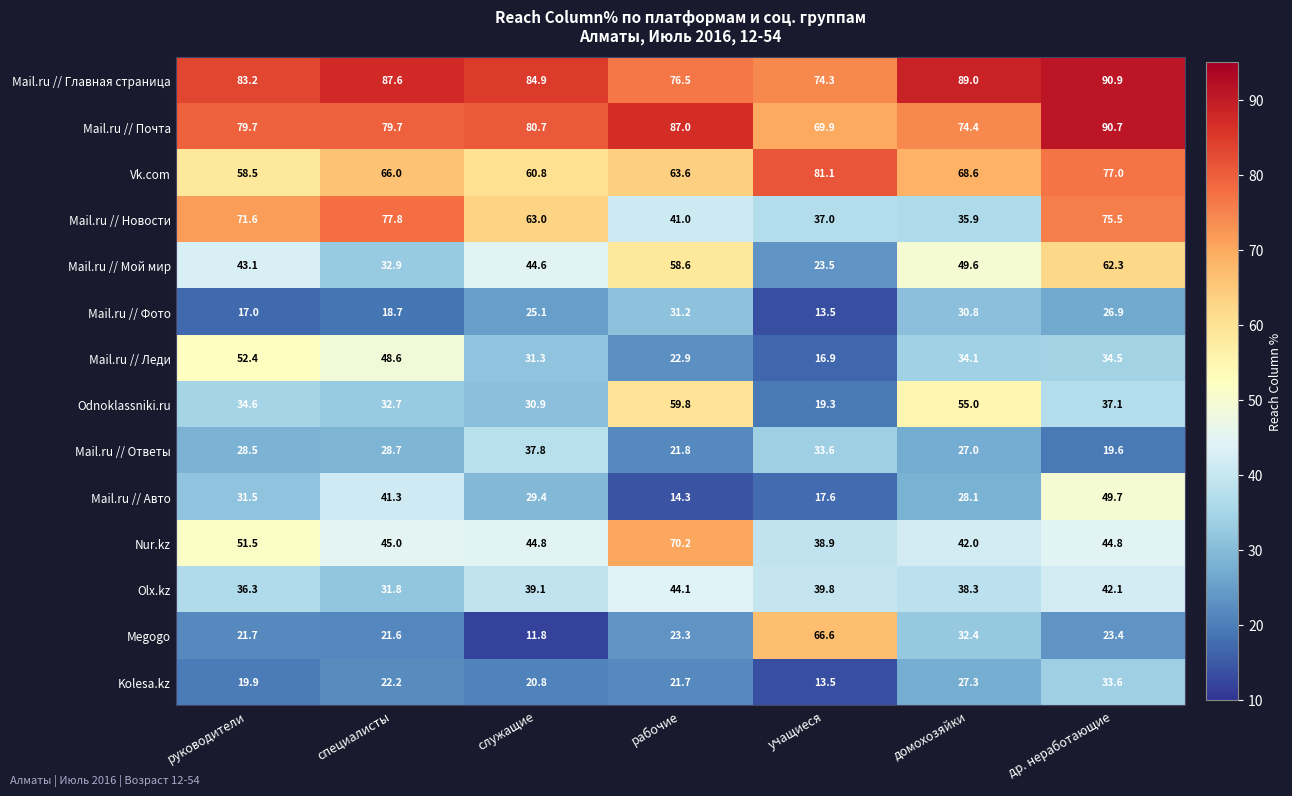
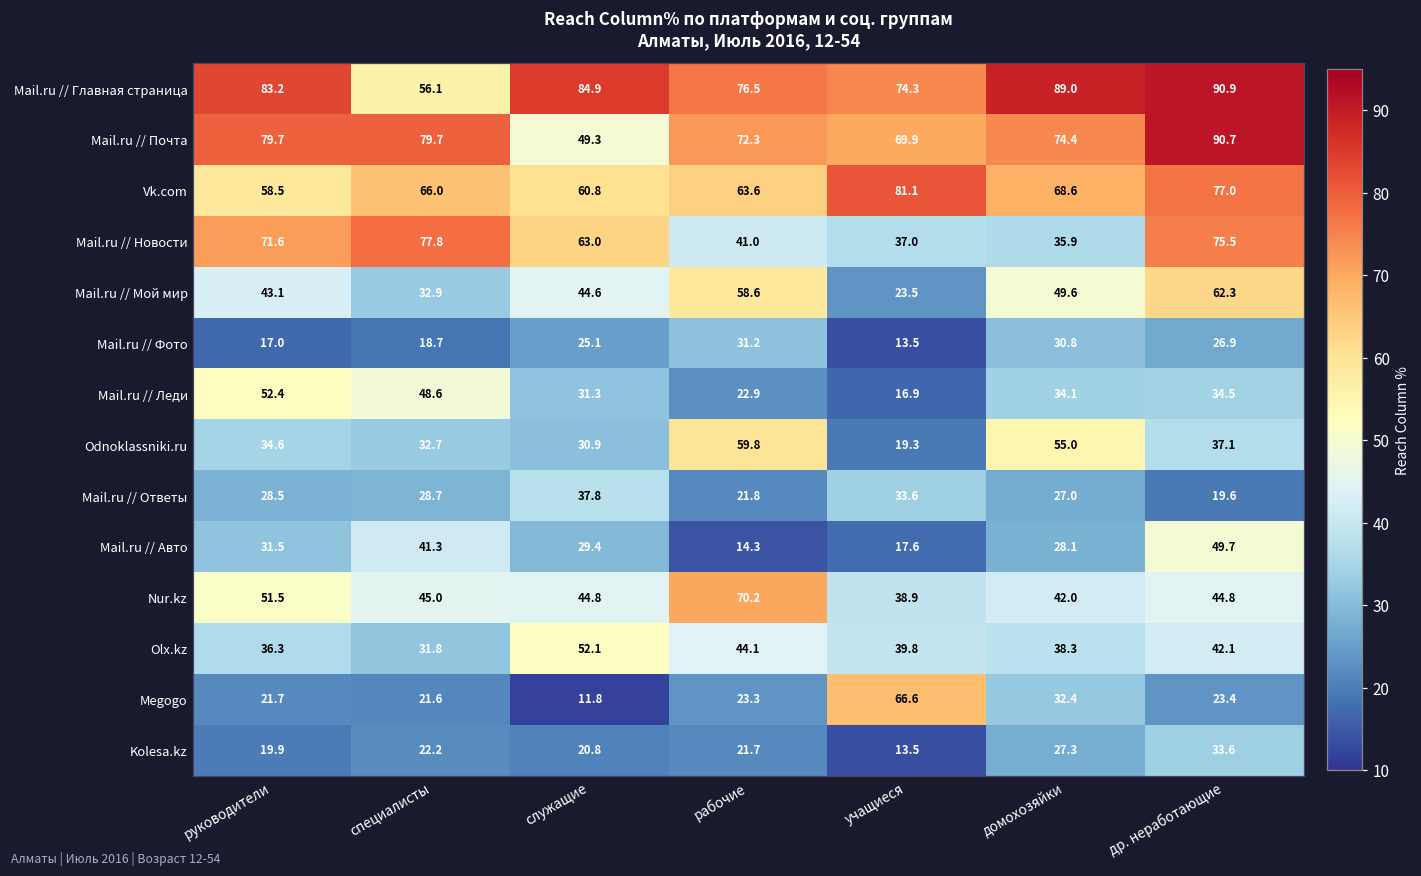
Mail.ru // Главная страница, специалисты: 87.6 -> 56.1
Mail.ru // Почта, служащие: 80.7 -> 49.3
Mail.ru // Почта, рабочие: 87.0 -> 72.3
Olx.kz, служащие: 39.1 -> 52.1
